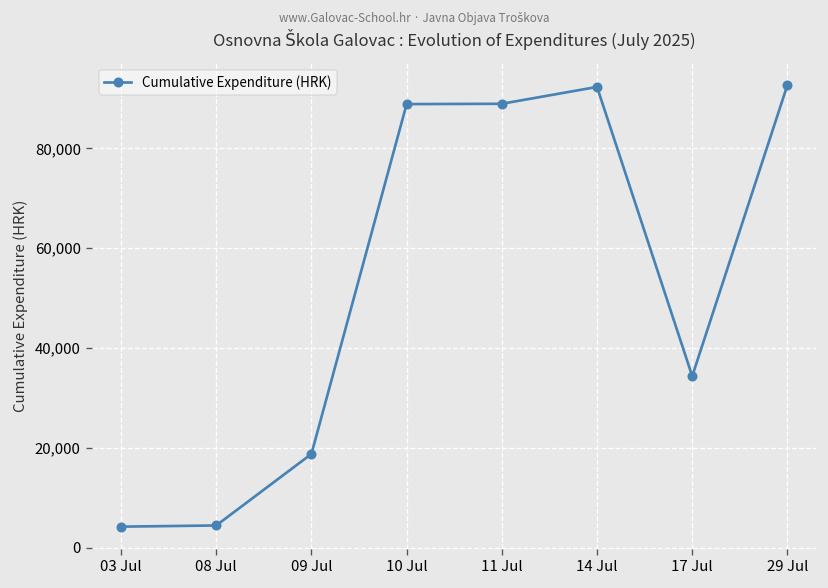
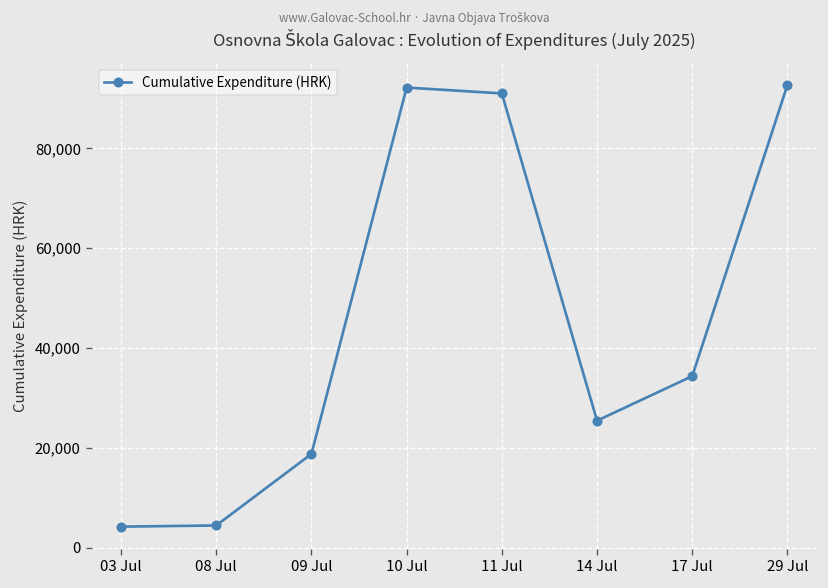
10 Jul: 89,000 -> 92,000
11 Jul: 89,000 -> 91,000
14 Jul: 92,000 -> 25,000
